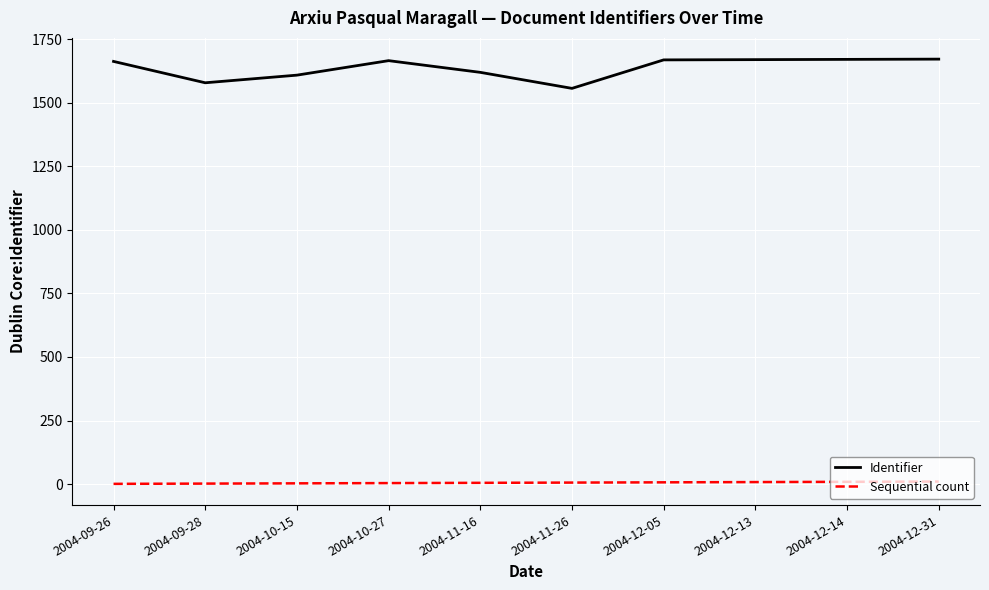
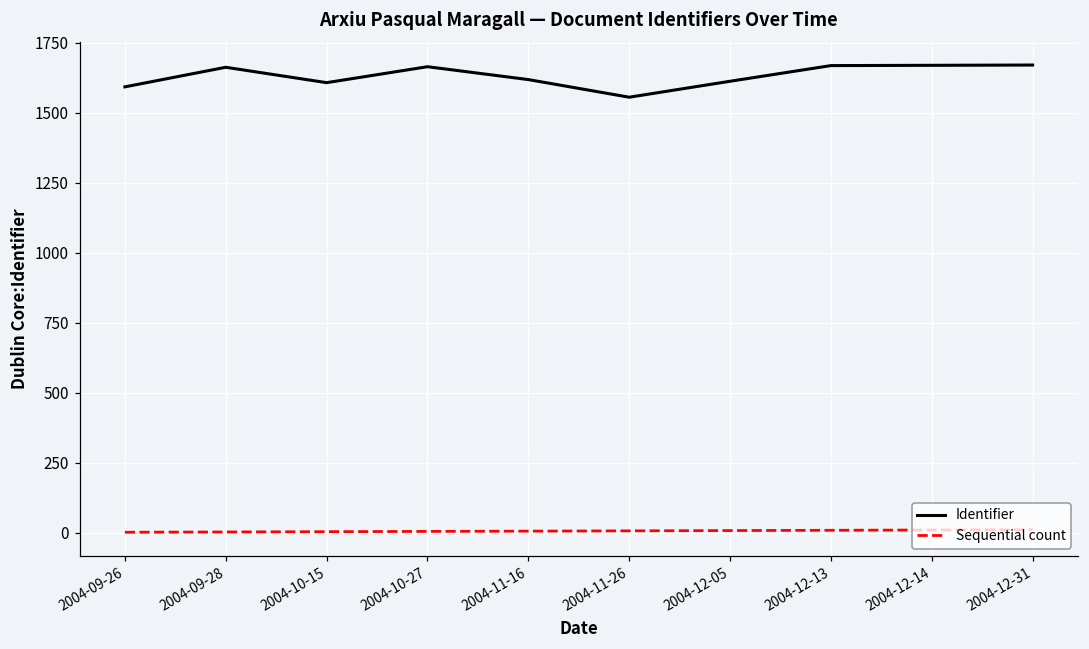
Identifier, 2004-09-26: 1660 -> 1590
Identifier, 2004-09-28: 1580 -> 1660
Identifier, 2004-12-05: 1670 -> 1610
